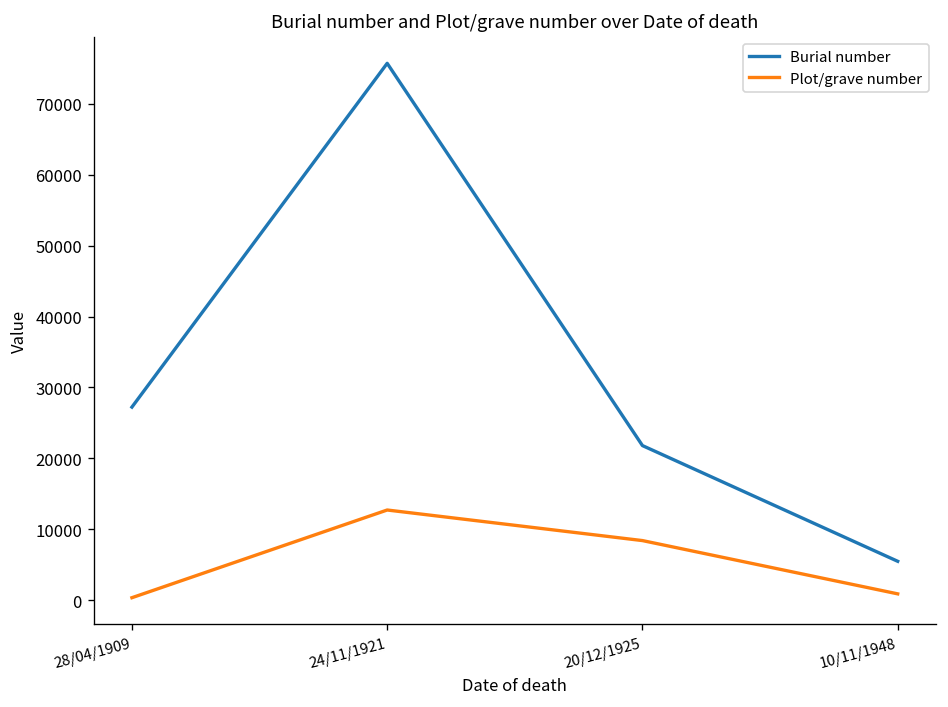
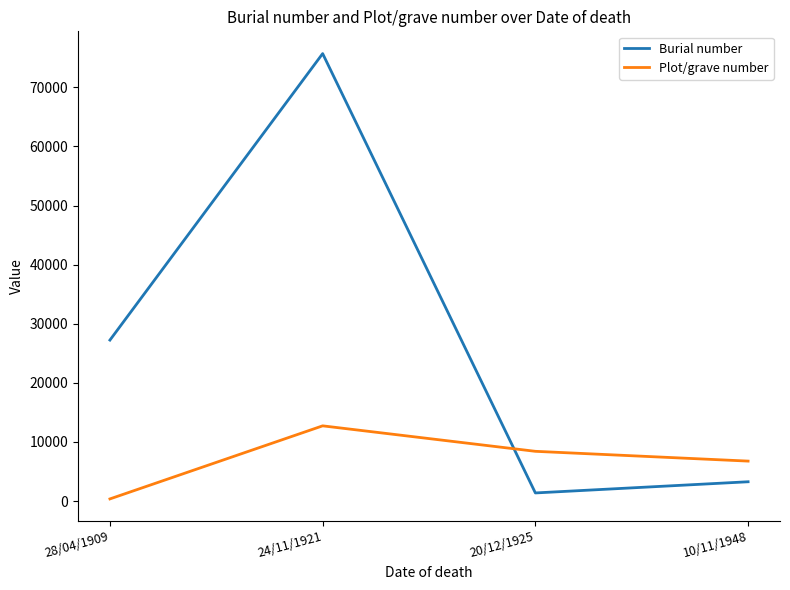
Burial number, 20/12/1925: 22000 -> 1000
Burial number, 10/11/1948: 5000 -> 3000
Plot/grave number, 10/11/1948: 1000 -> 7000
